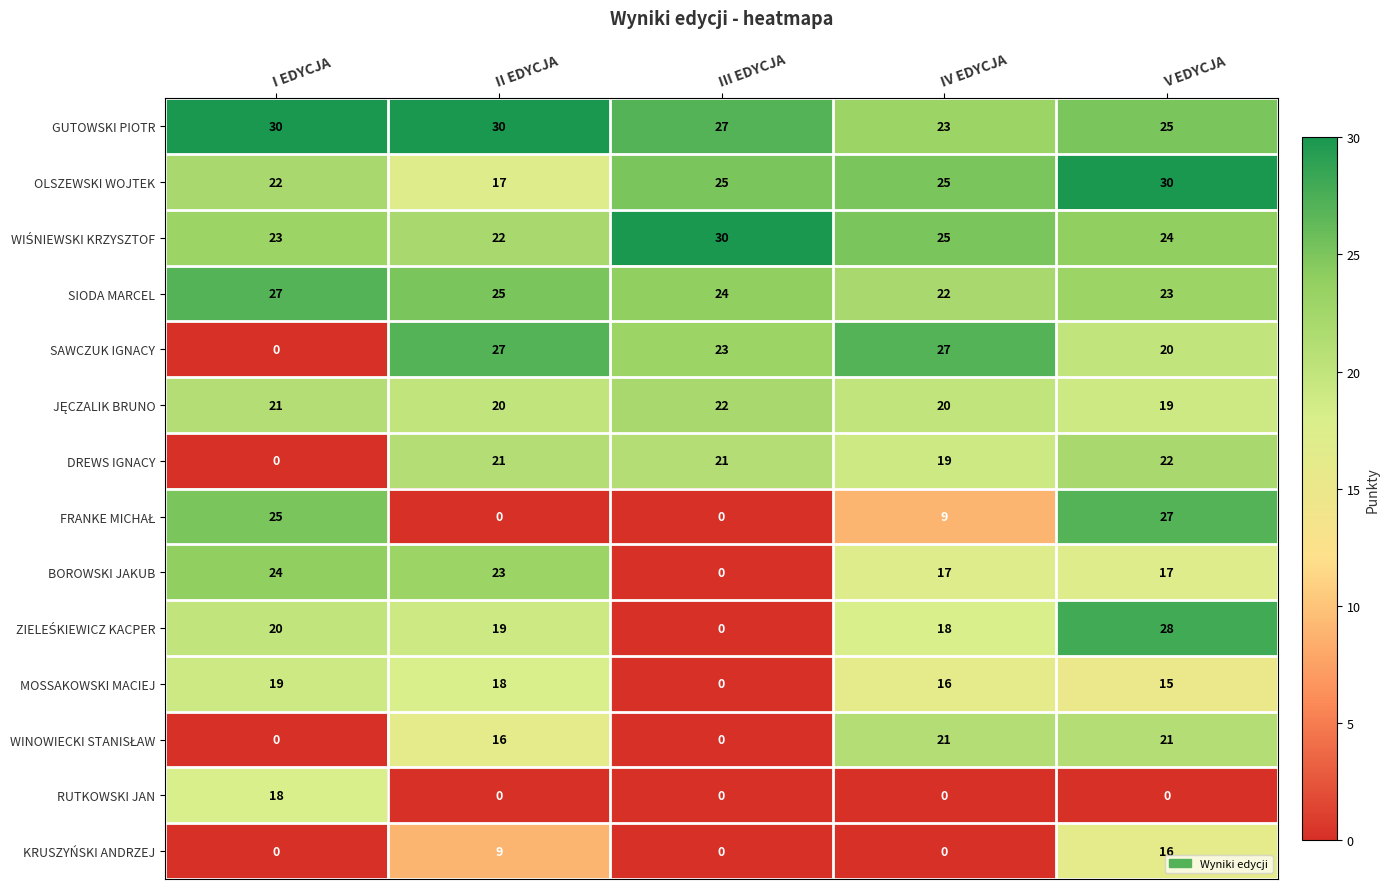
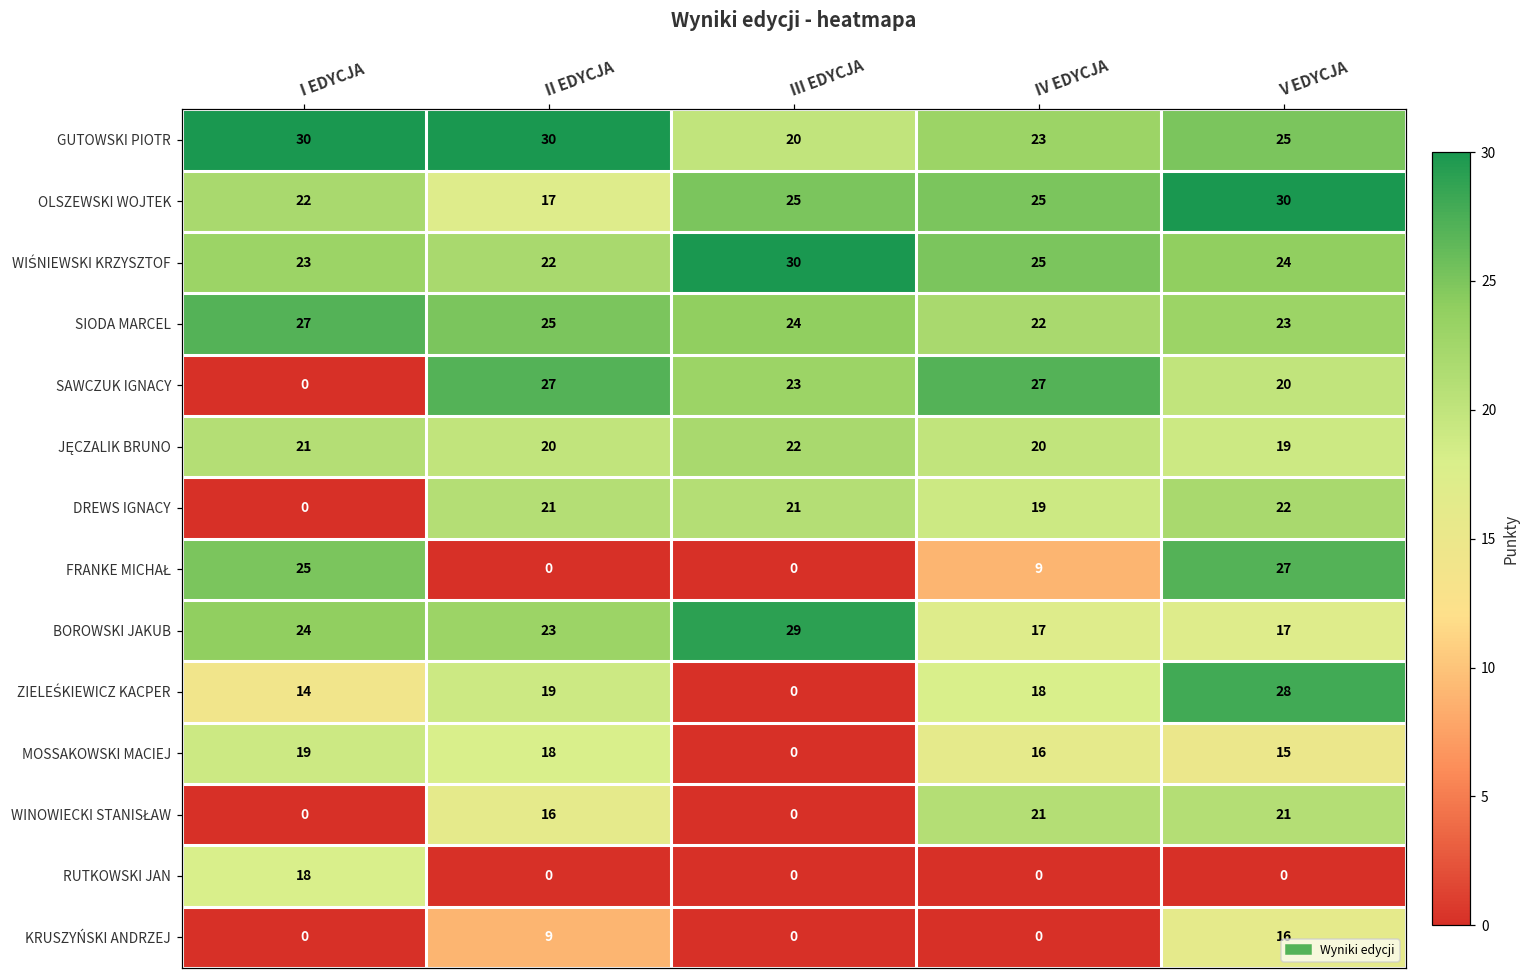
GUTOWSKI PIOTR, III EDYCJA: 27 -> 20
BOROWSKI JAKUB, III EDYCJA: 0 -> 29
ZIELEŚKIEWICZ KACPER, I EDYCJA: 20 -> 14
